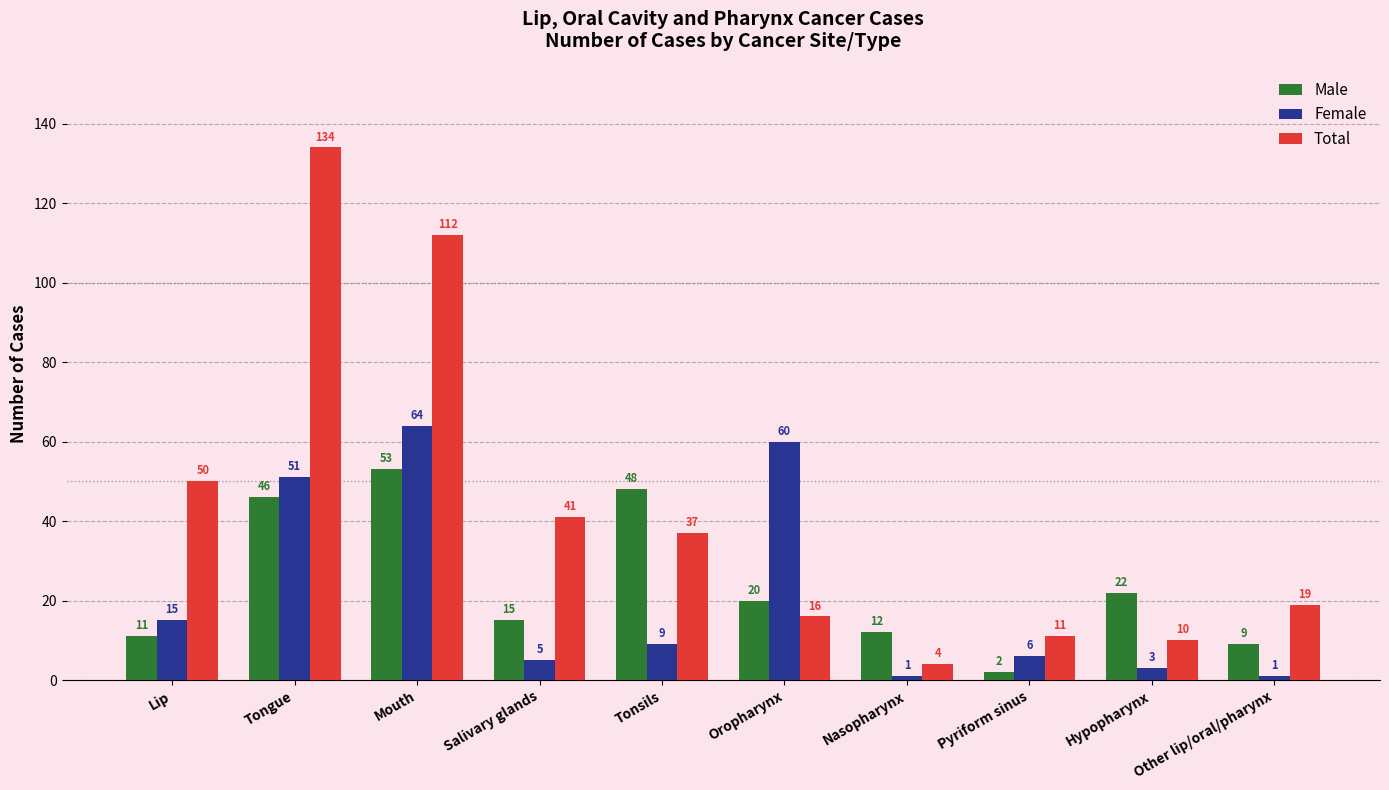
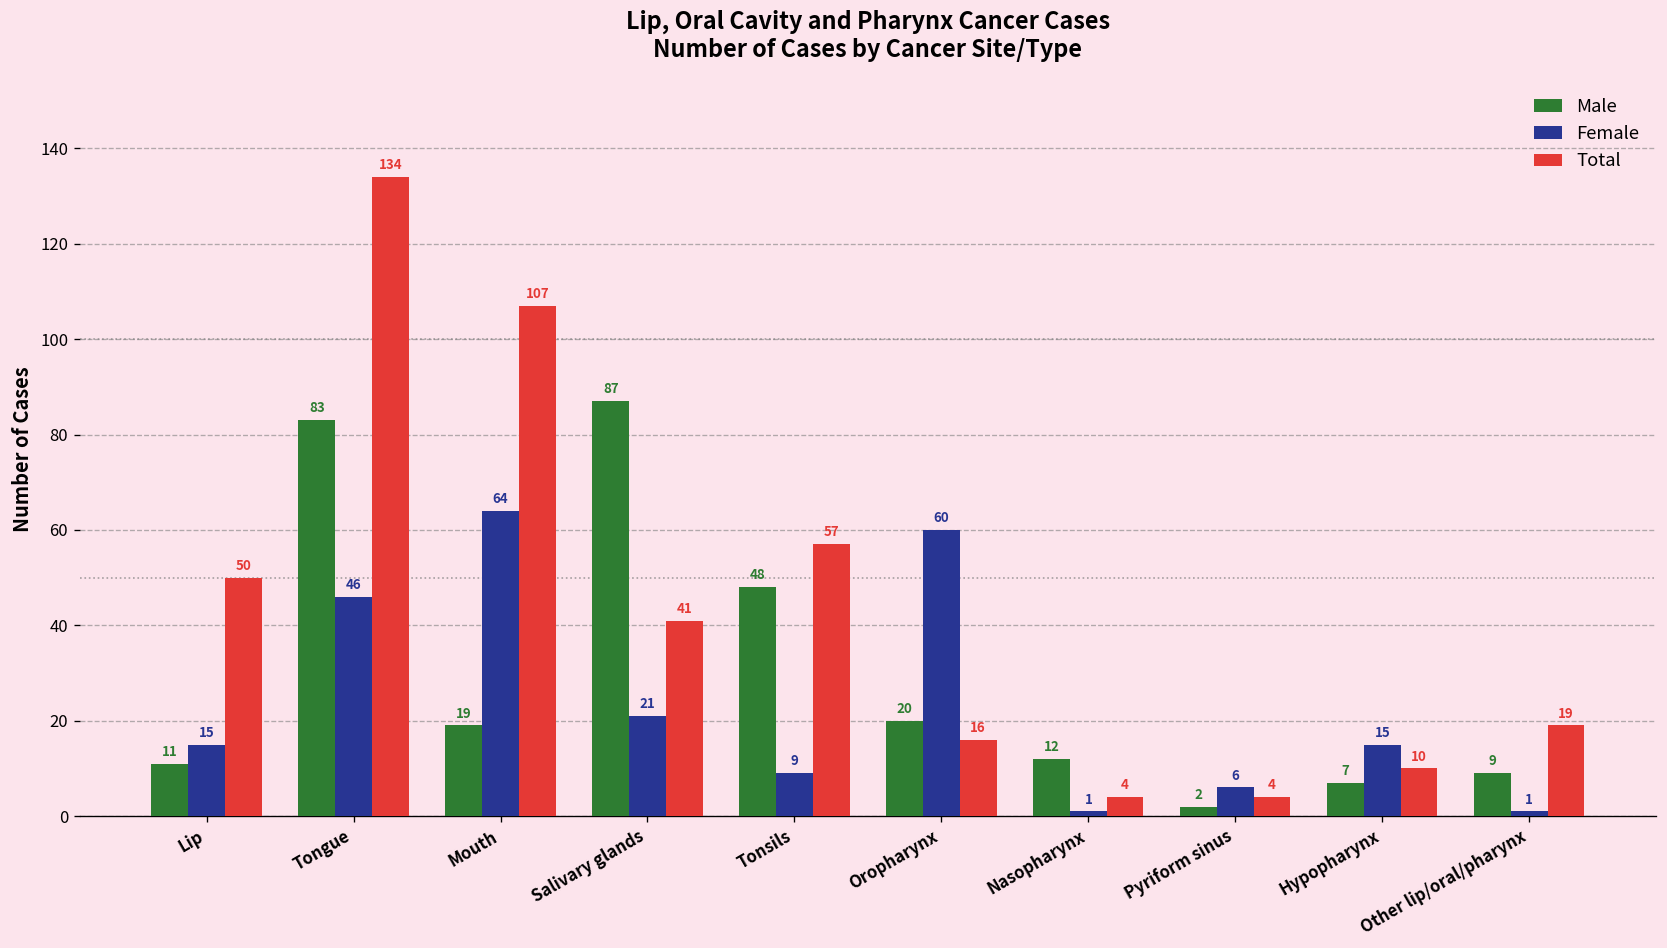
Male, Tongue: 46 -> 83
Female, Tongue: 51 -> 46
Male, Mouth: 53 -> 19
Total, Mouth: 112 -> 107
Male, Salivary glands: 15 -> 87
Female, Salivary glands: 5 -> 21
Total, Tonsils: 37 -> 57
Total, Pyriform sinus: 11 -> 4
Male, Hypopharynx: 22 -> 7
Female, Hypopharynx: 3 -> 15
